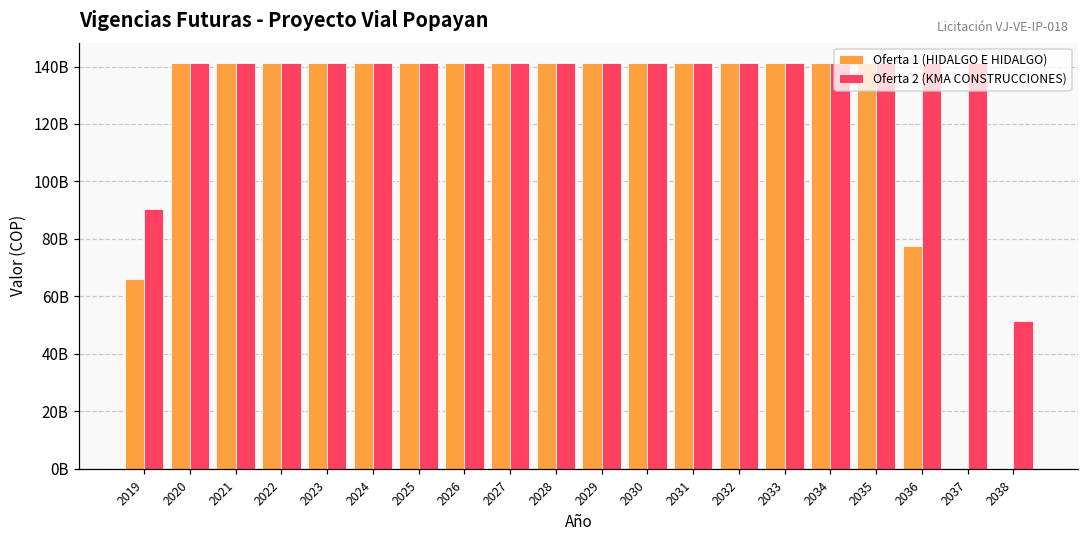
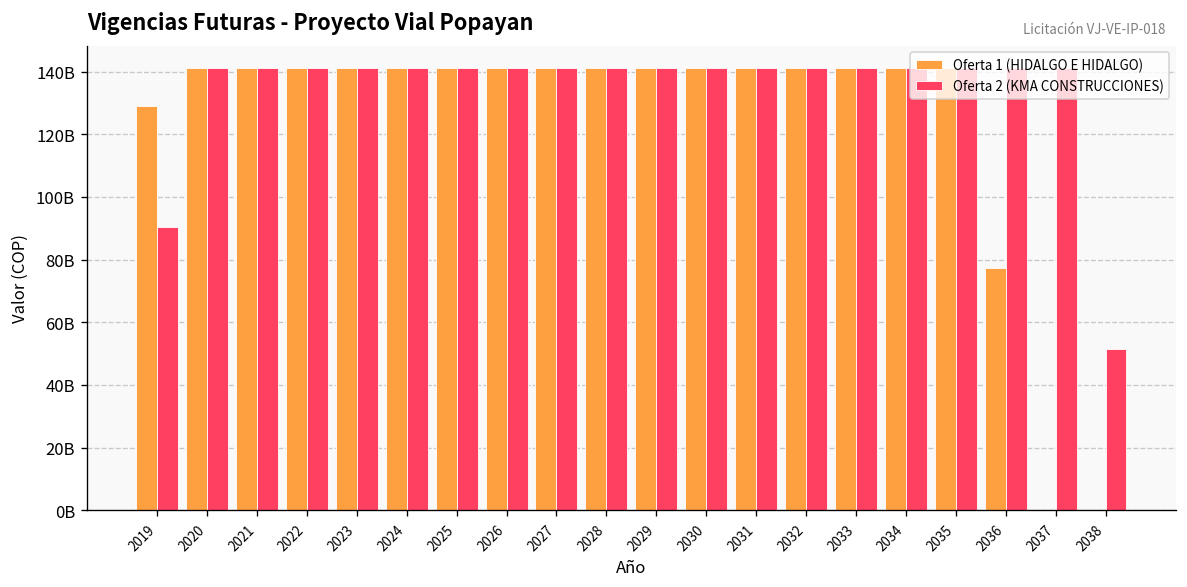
Oferta 1 (HIDALGO E HIDALGO), 2019: 66000000000 -> 129000000000
